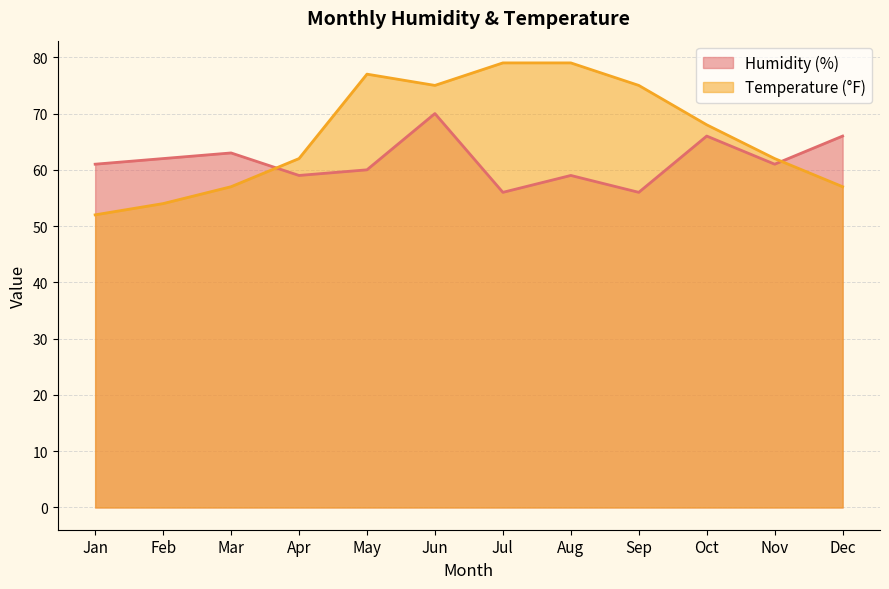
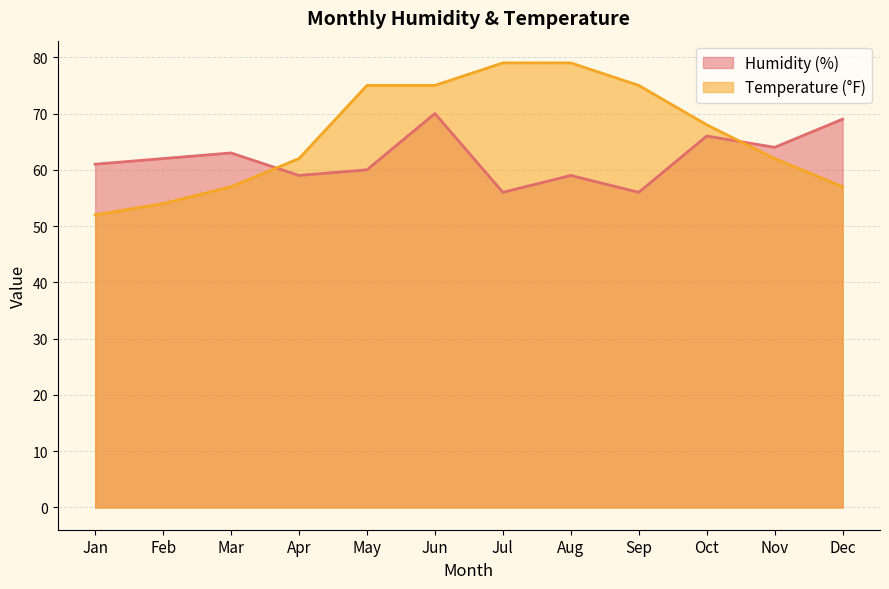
Temperature (°F), May: 77 -> 75
Humidity (%), Nov: 61 -> 64
Humidity (%), Dec: 66 -> 69
